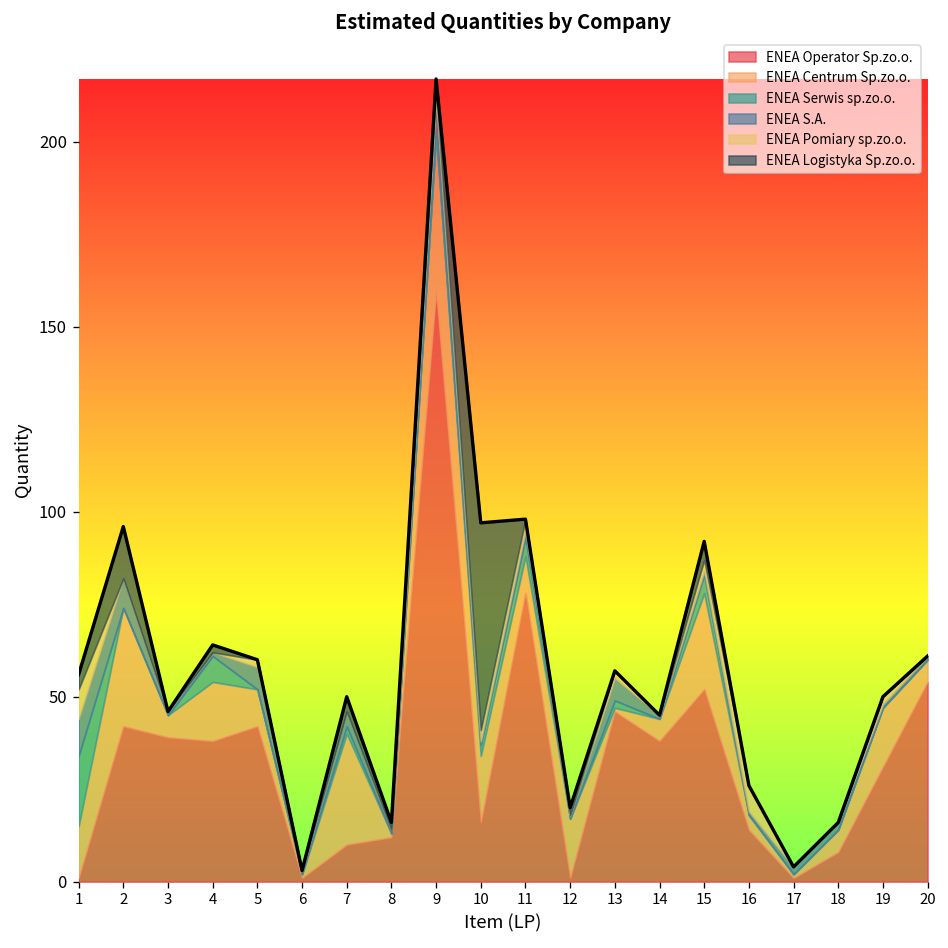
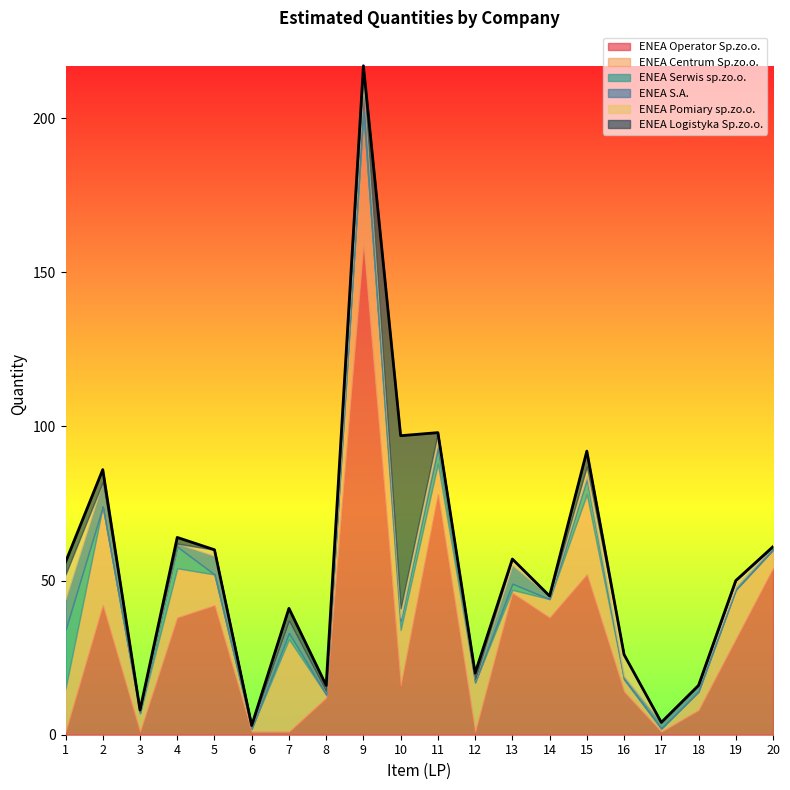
ENEA Logistyka Sp.zo.o., 2: 14 -> 4
ENEA Operator Sp.zo.o., 3: 39 -> 1
ENEA Operator Sp.zo.o., 7: 10 -> 1
